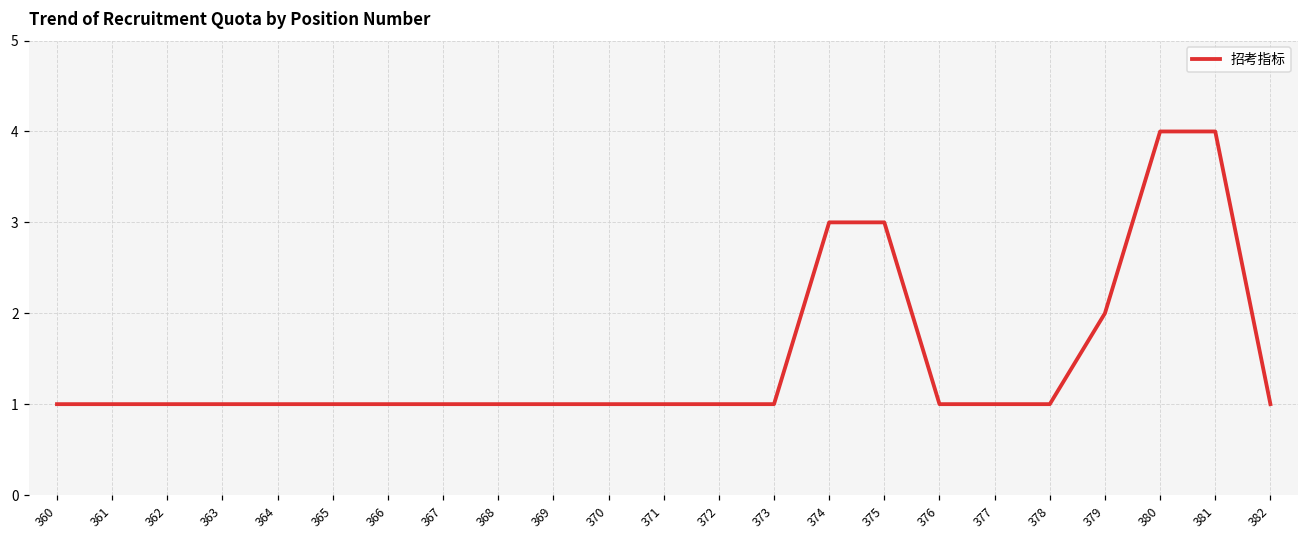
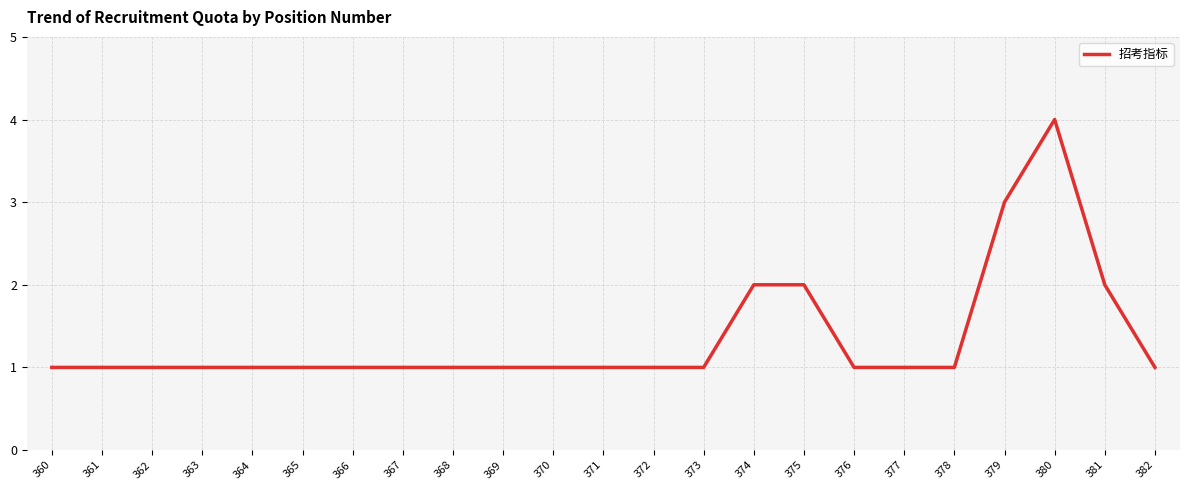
374: 3 -> 2
375: 3 -> 2
379: 2 -> 3
381: 4 -> 2
